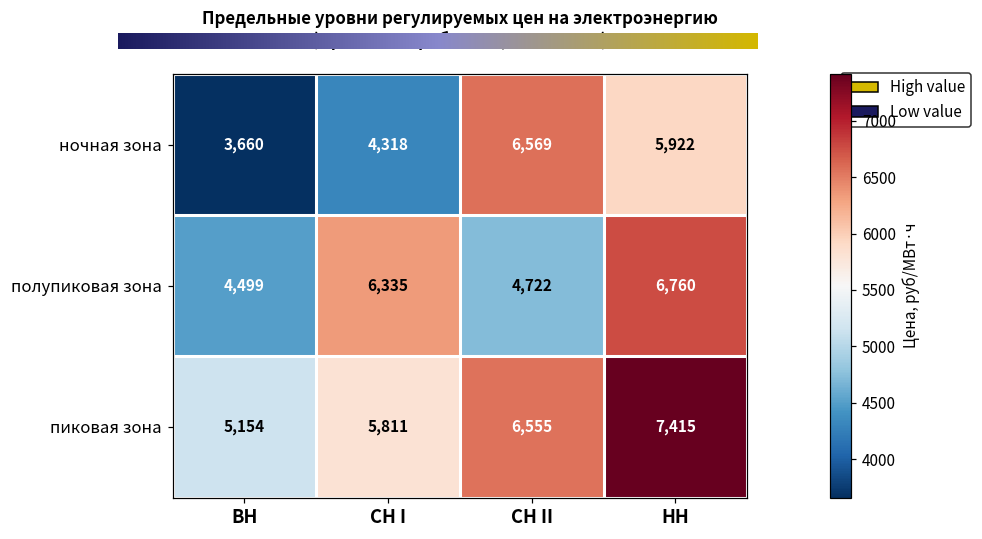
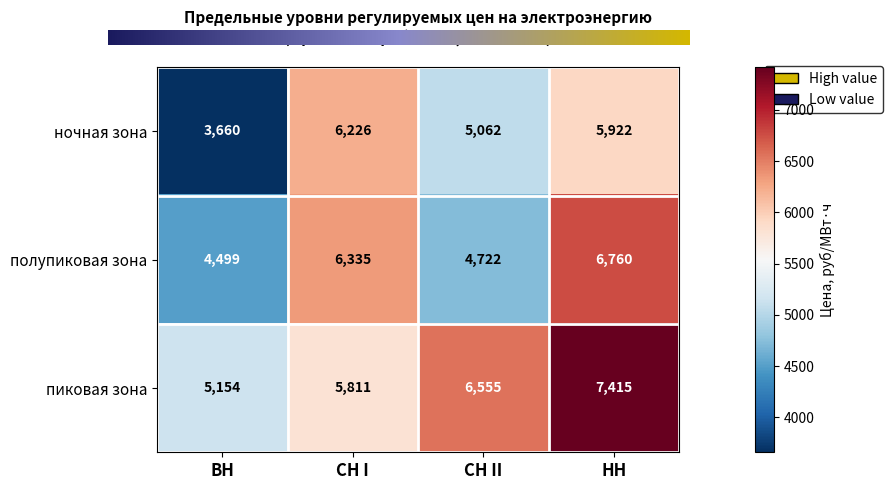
ночная зона, СН I: 4,318 -> 6,226
ночная зона, СН II: 6,569 -> 5,062
